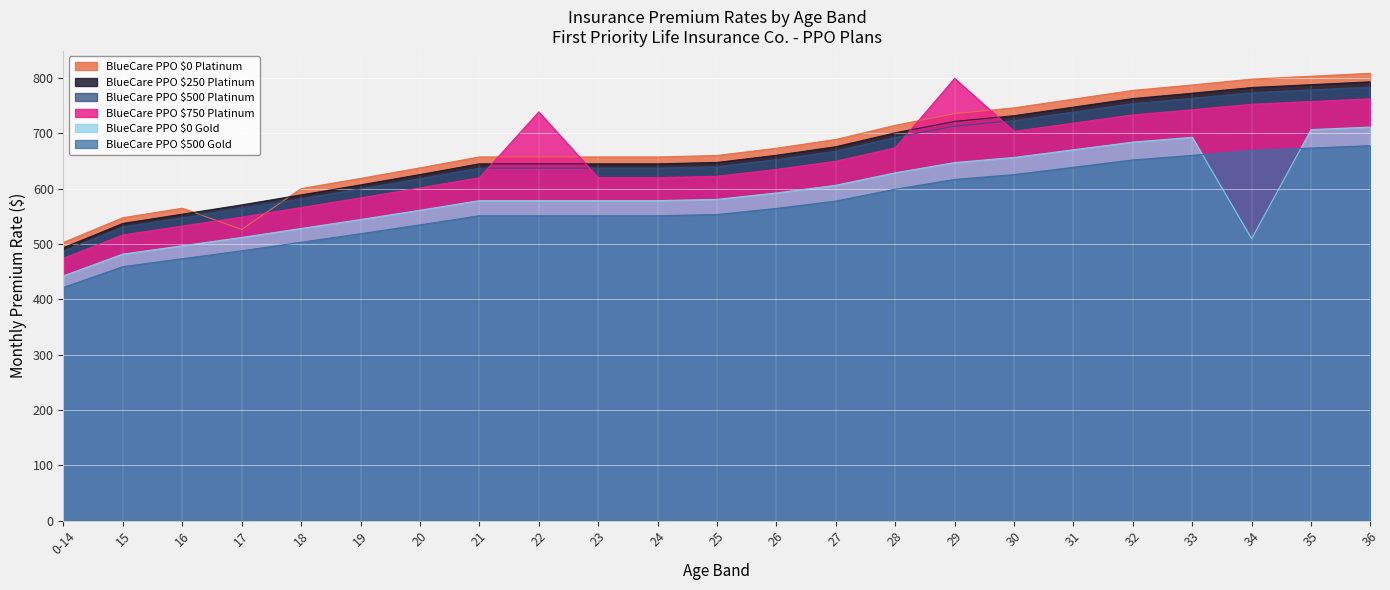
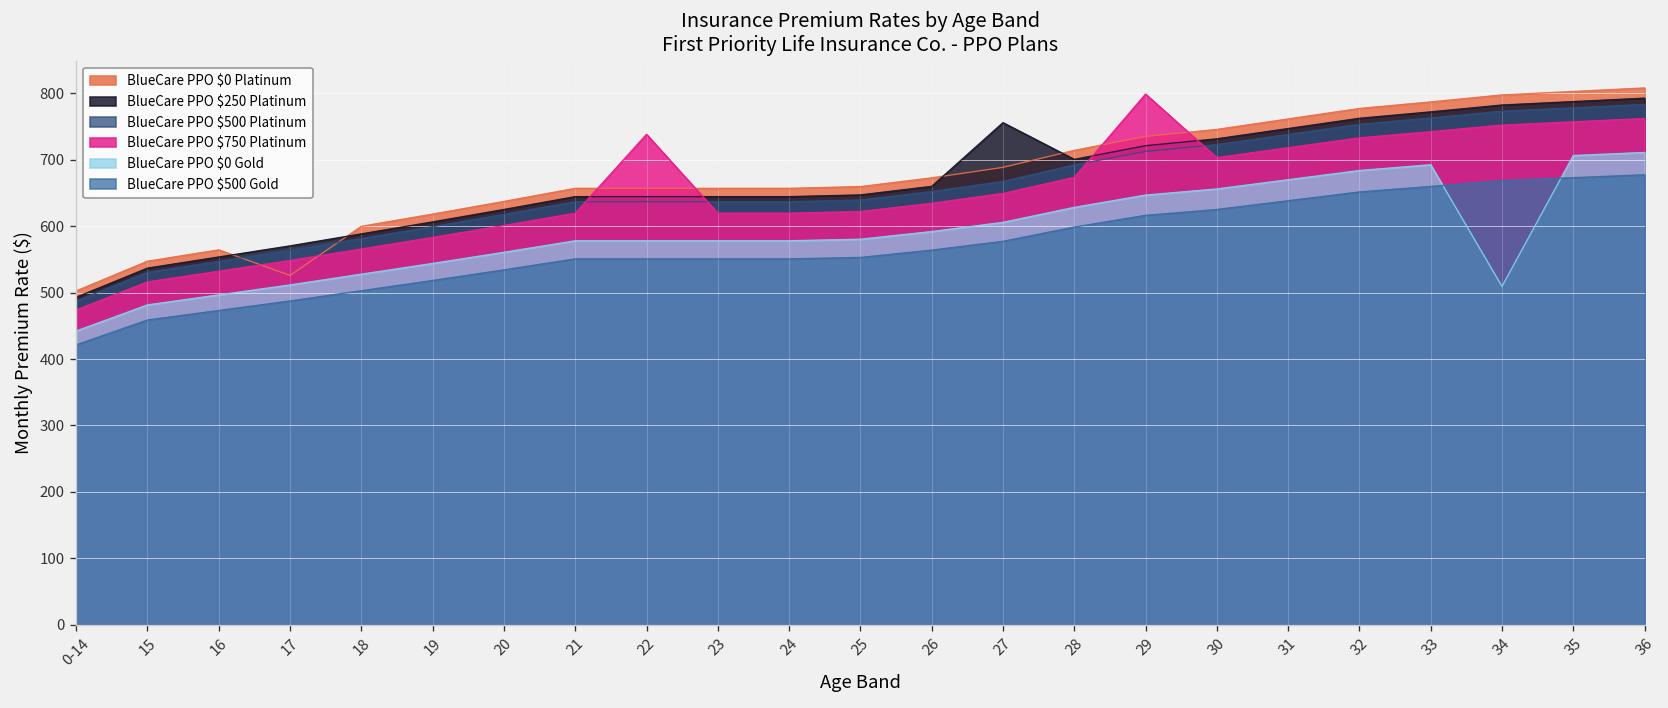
BlueCare PPO $250 Platinum, 27: 680 -> 760
